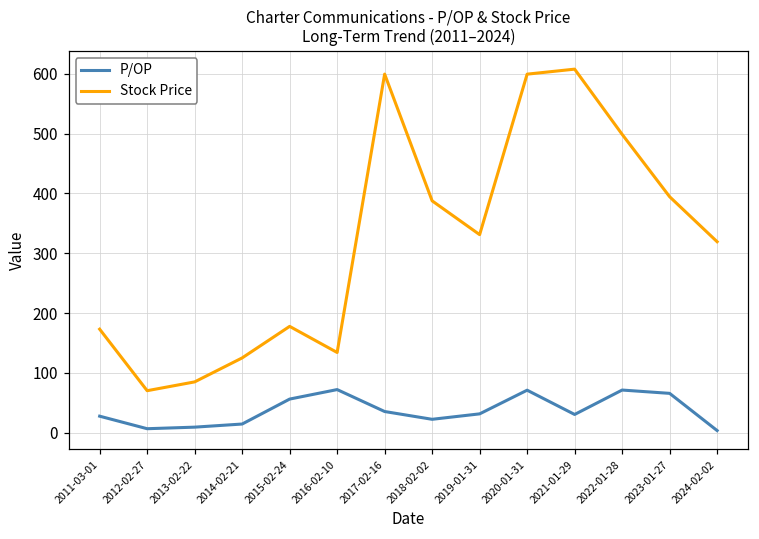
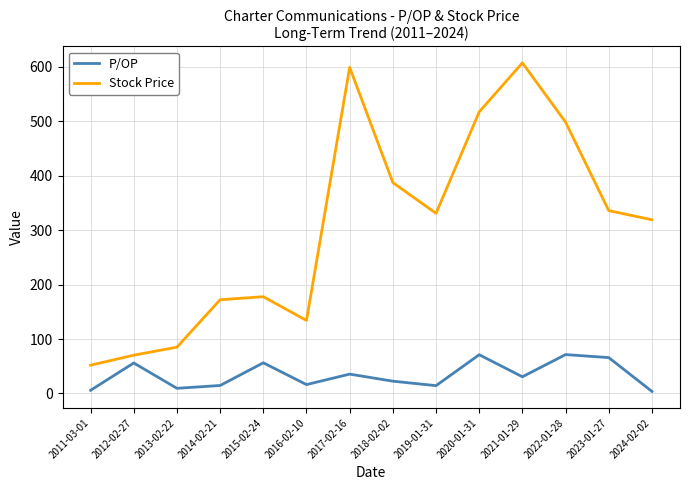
P/OP, 2011-03-01: 30 -> 10
Stock Price, 2011-03-01: 170 -> 50
P/OP, 2012-02-27: 10 -> 60
Stock Price, 2014-02-21: 130 -> 170
P/OP, 2016-02-10: 70 -> 20
P/OP, 2019-01-31: 30 -> 10
Stock Price, 2020-01-31: 600 -> 520
Stock Price, 2023-01-27: 390 -> 340
